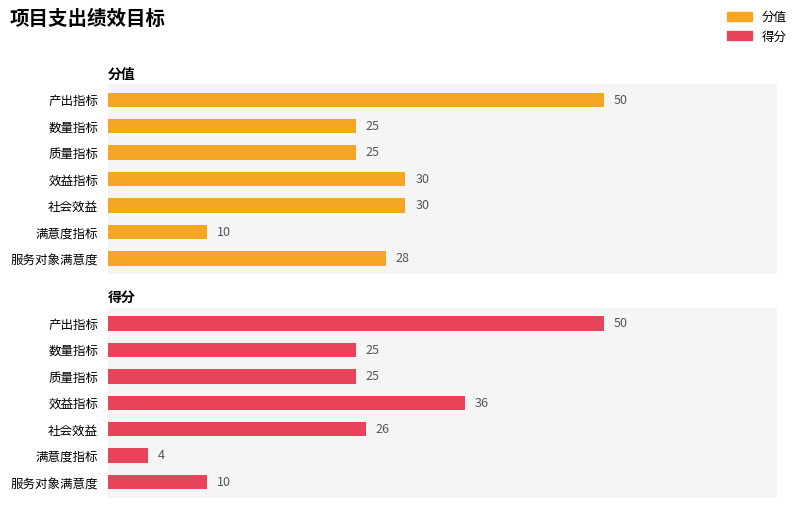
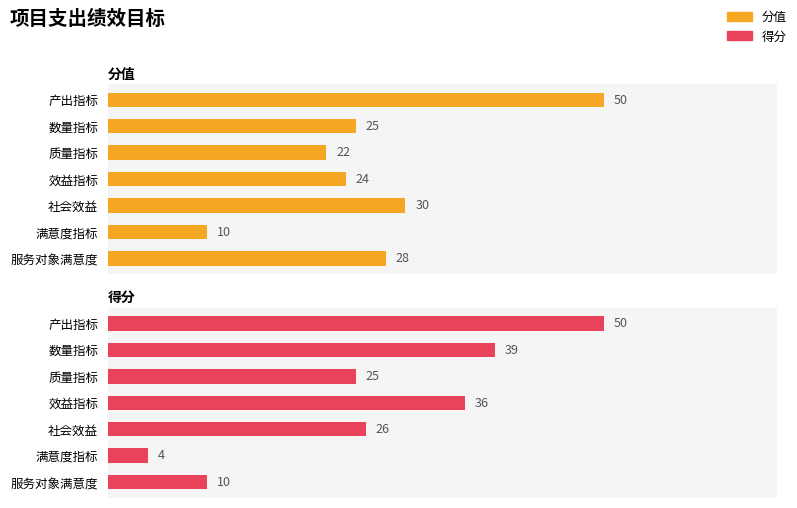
分值, 质量指标: 25 -> 22
分值, 效益指标: 30 -> 24
得分, 数量指标: 25 -> 39
